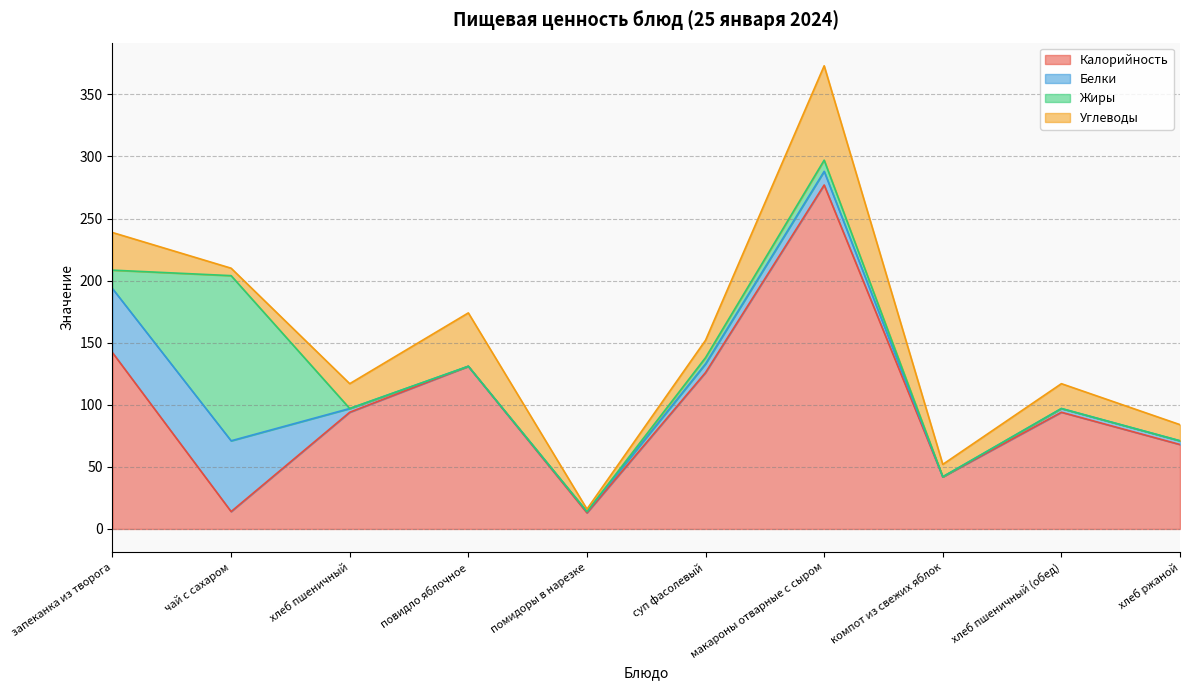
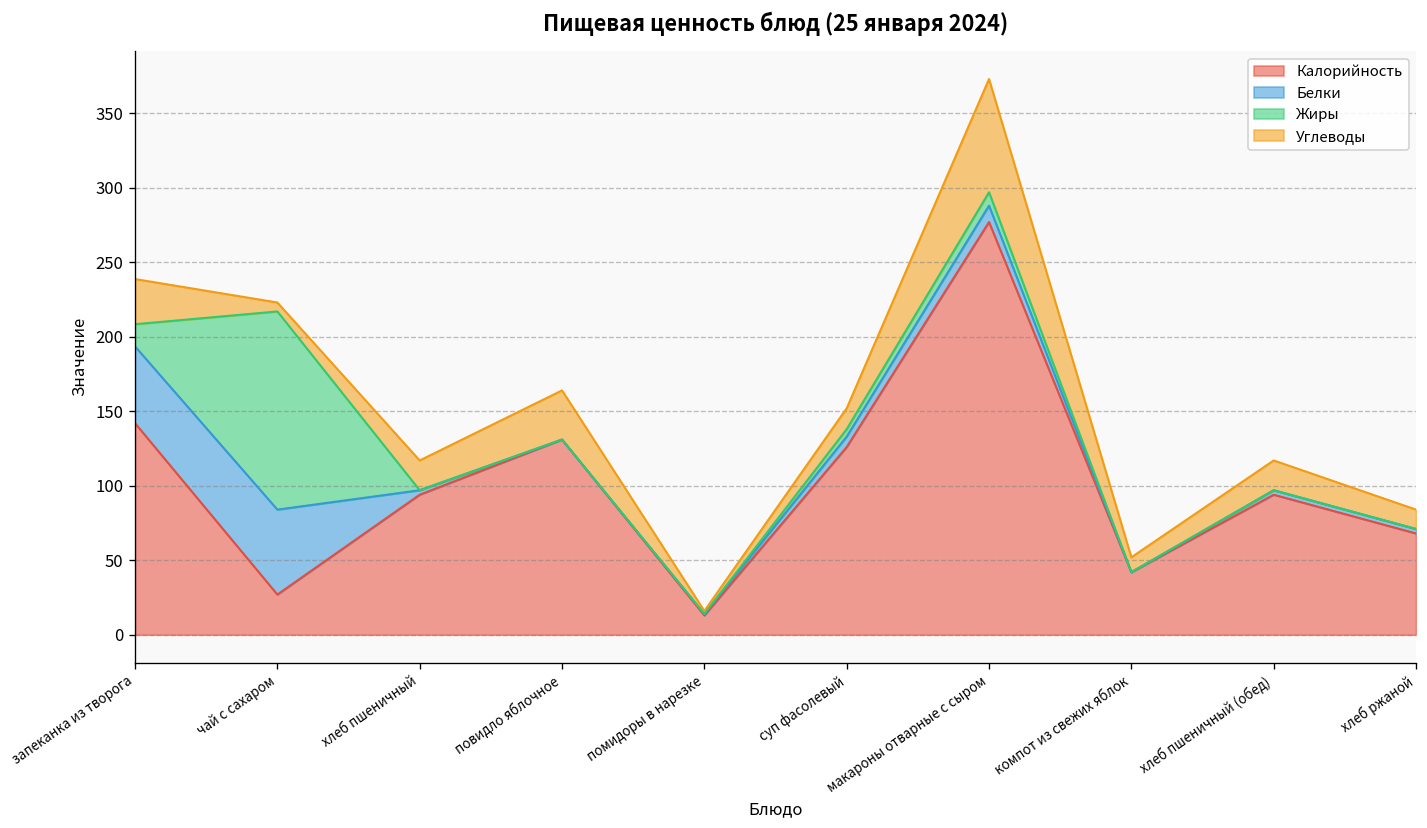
Калорийность, чай с сахаром: 14 -> 27
Углеводы, повидло яблочное: 43 -> 33
